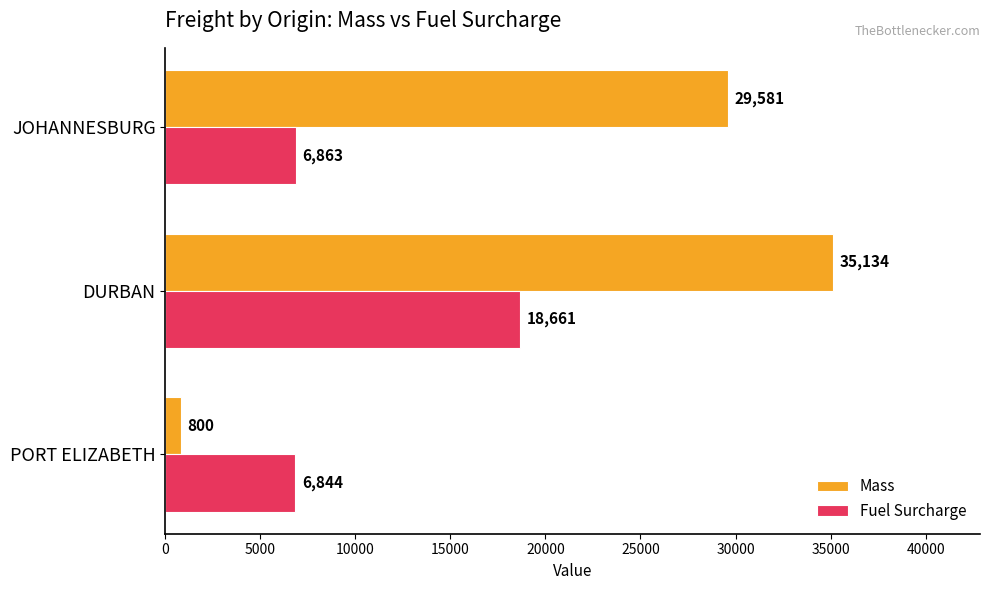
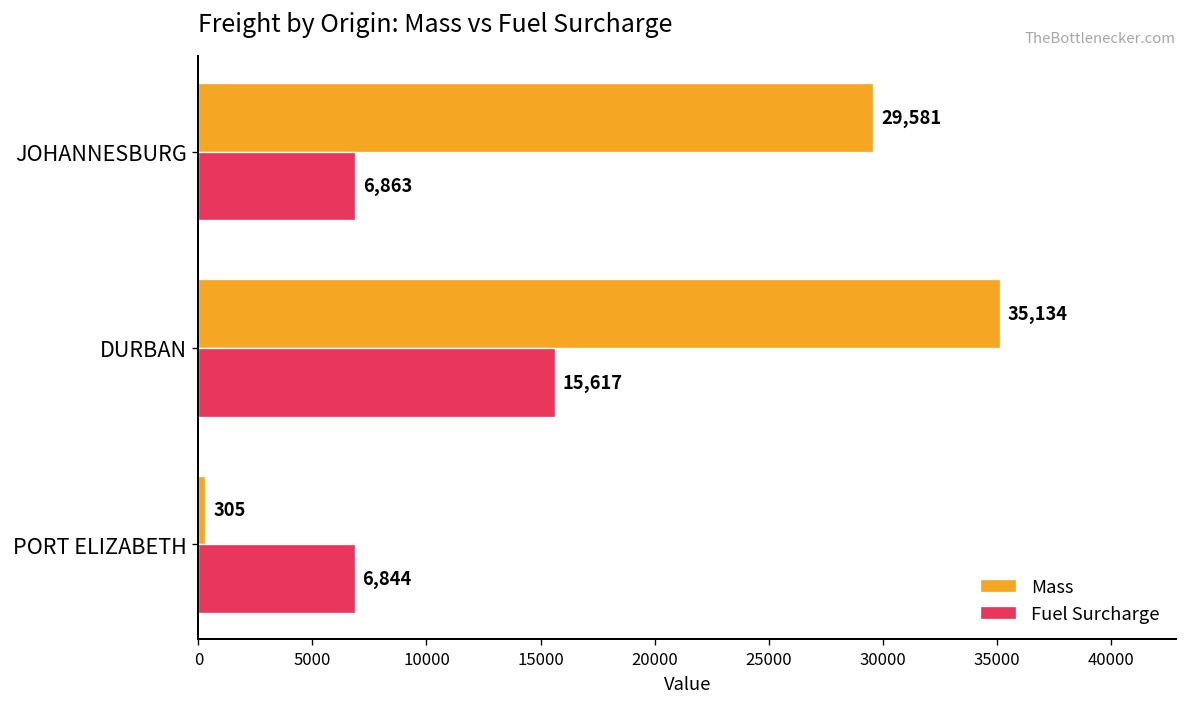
Fuel Surcharge, DURBAN: 18,661 -> 15,617
Mass, PORT ELIZABETH: 800 -> 305
